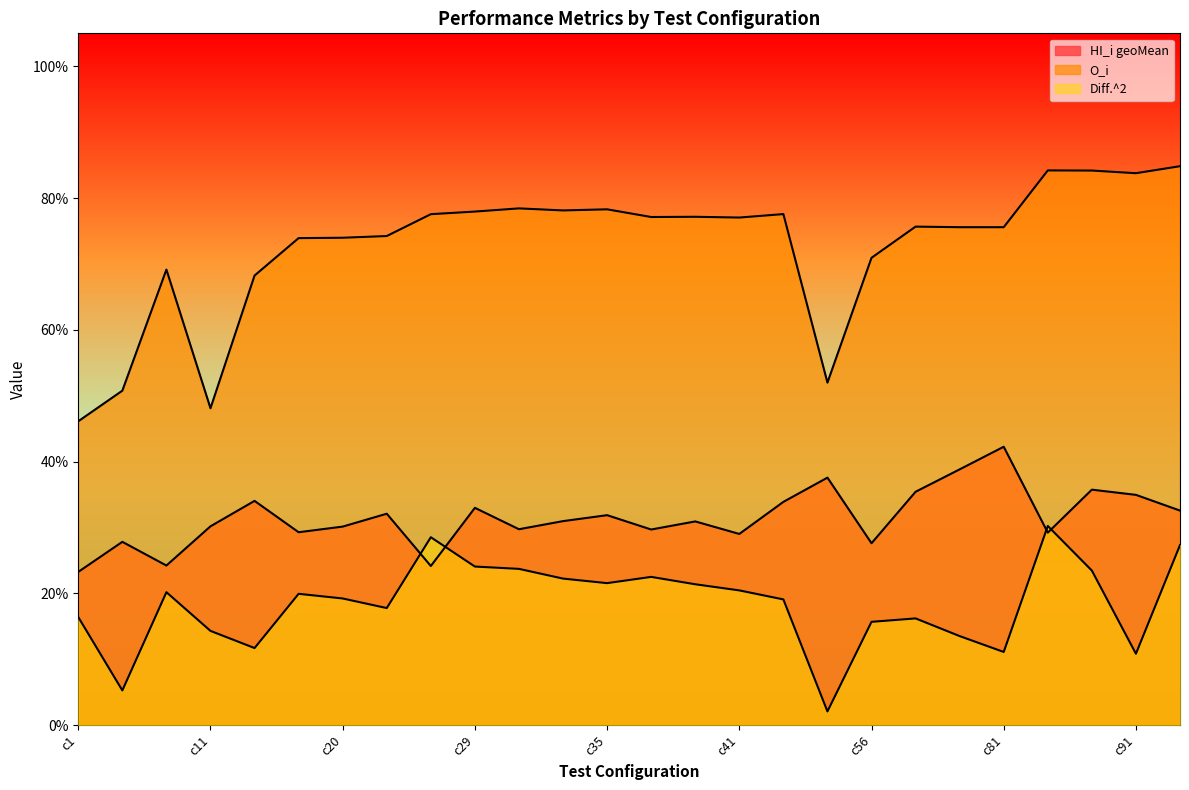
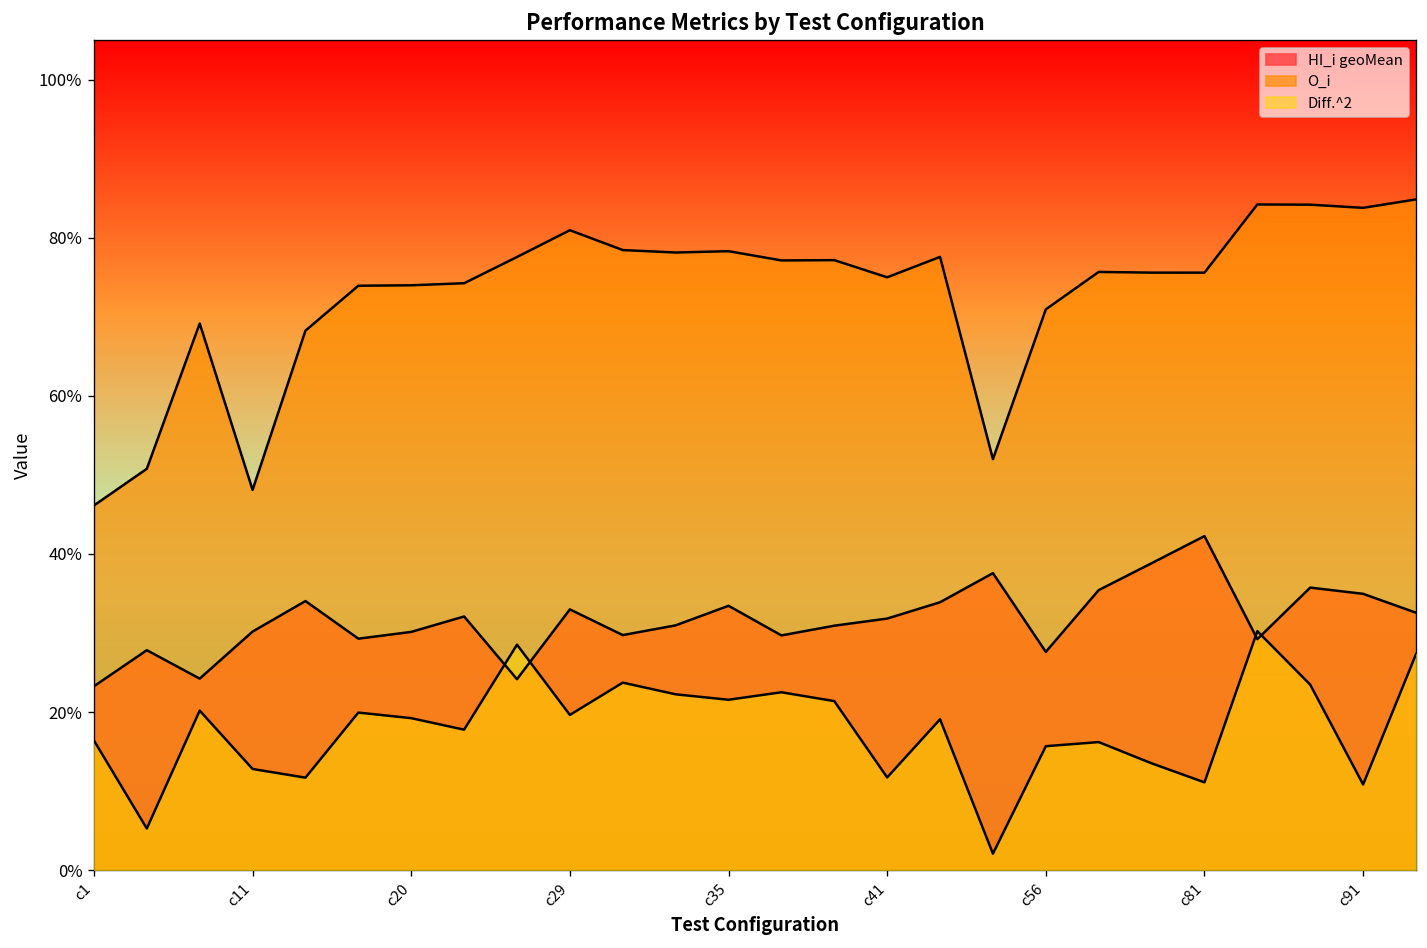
Diff.^2, c11: 14% -> 13%
O_i, c29: 78% -> 81%
Diff.^2, c29: 24% -> 20%
HI_i geoMean, c35: 32% -> 33%
HI_i geoMean, c41: 29% -> 32%
O_i, c41: 77% -> 75%
Diff.^2, c41: 20% -> 12%
